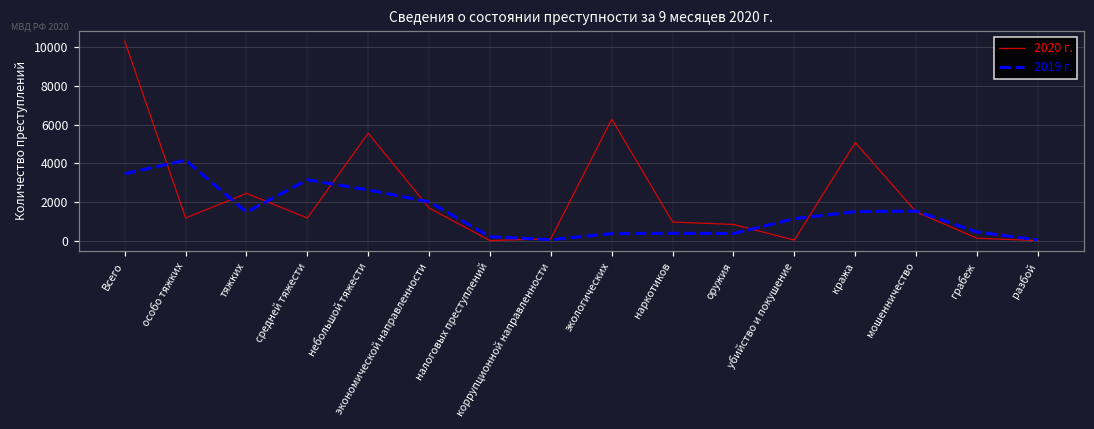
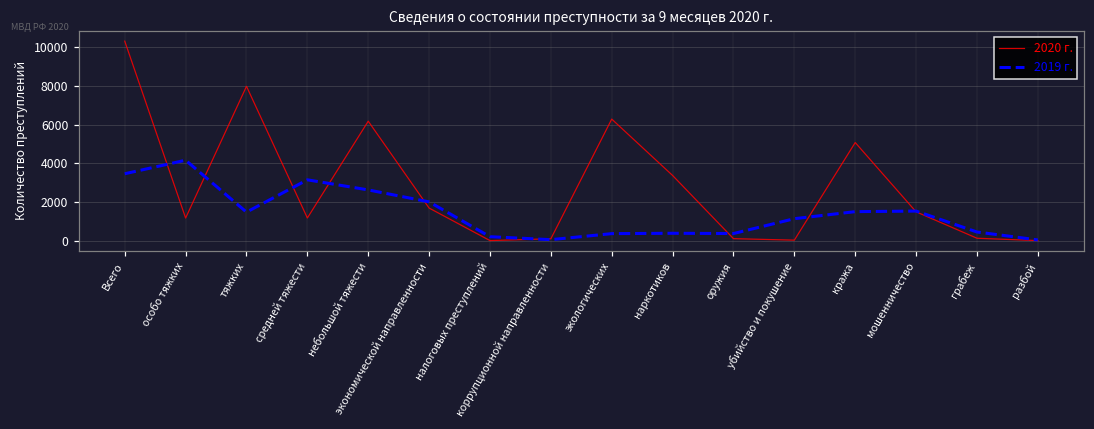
2020 г., тяжких: 2400 -> 8000
2020 г., небольшой тяжести: 5600 -> 6200
2020 г., наркотиков: 1000 -> 3400
2020 г., оружия: 800 -> 100
